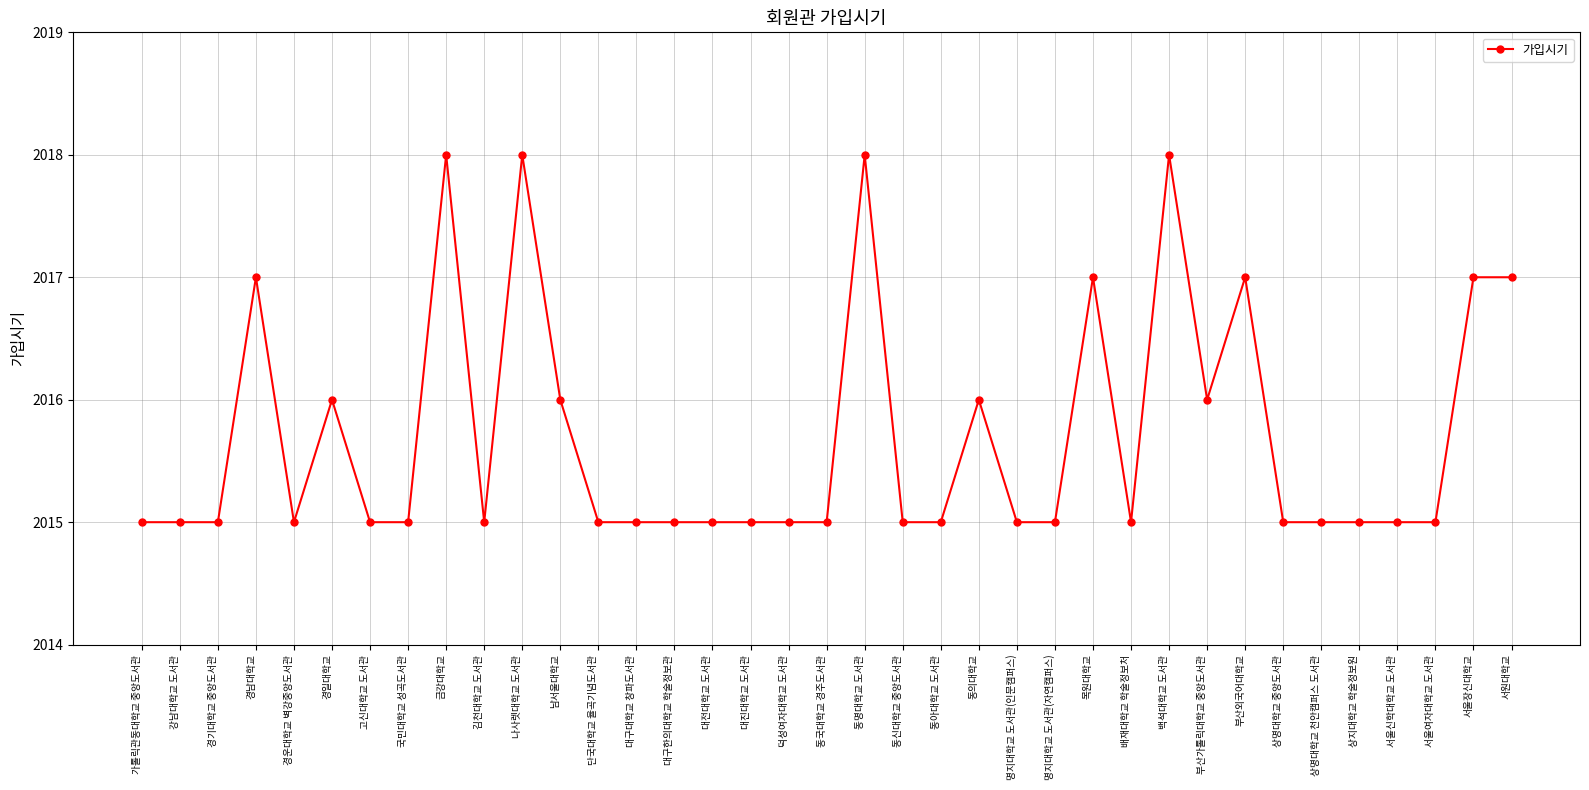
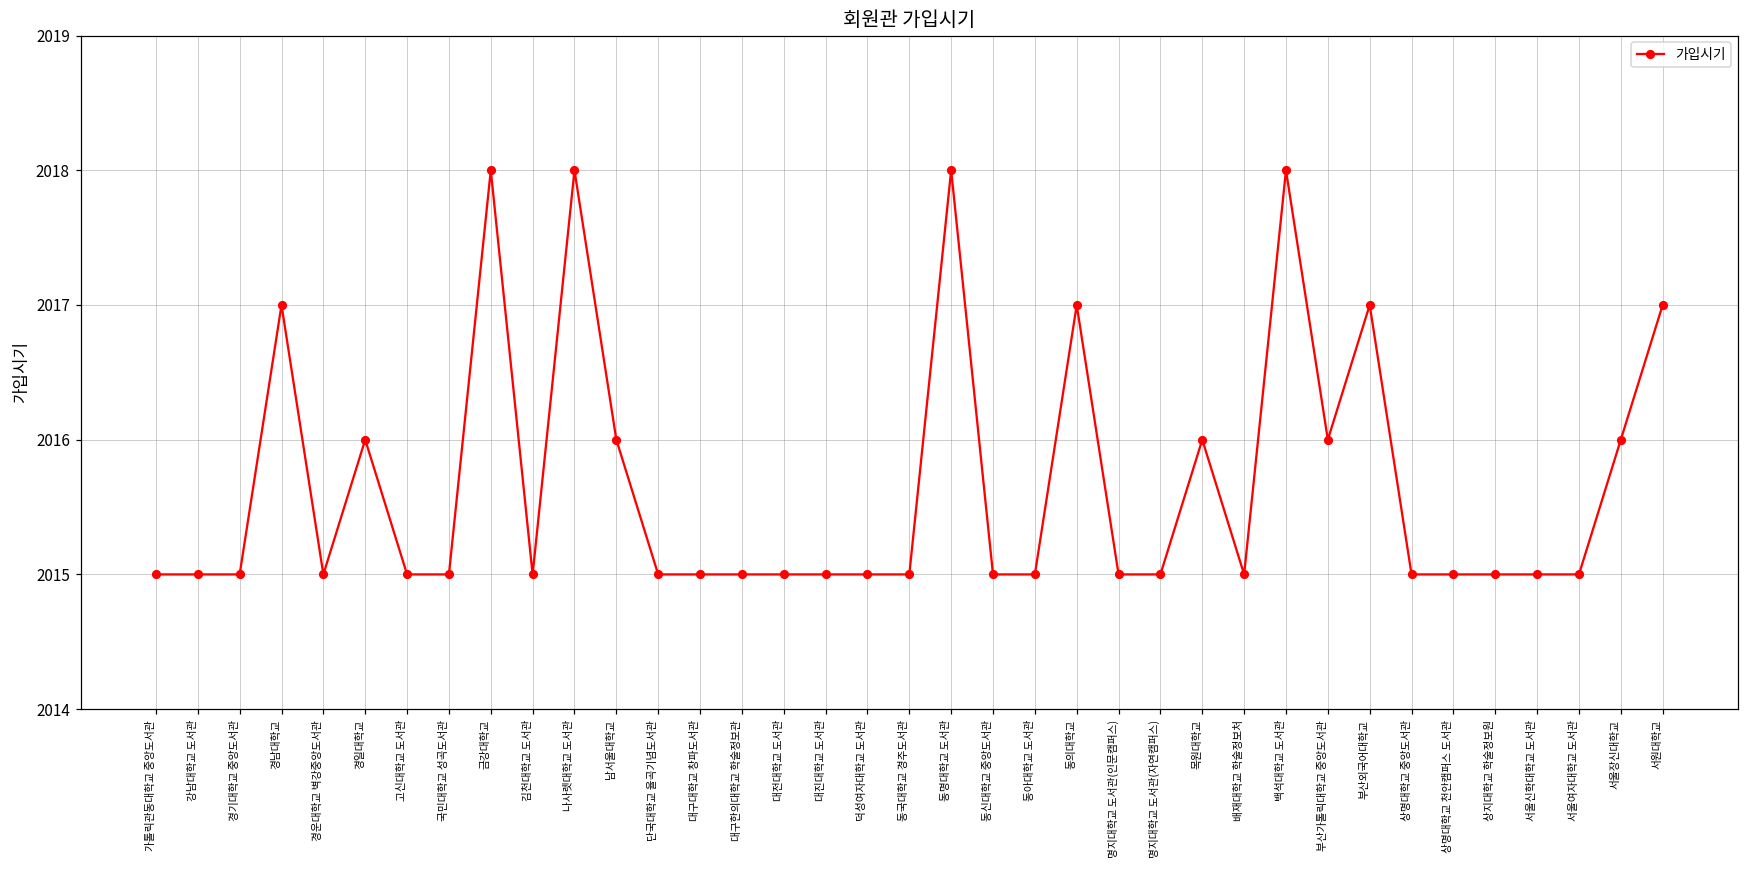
동의대학교: 2016 -> 2017
목원대학교: 2017 -> 2016
서울장신대학교: 2017 -> 2016
